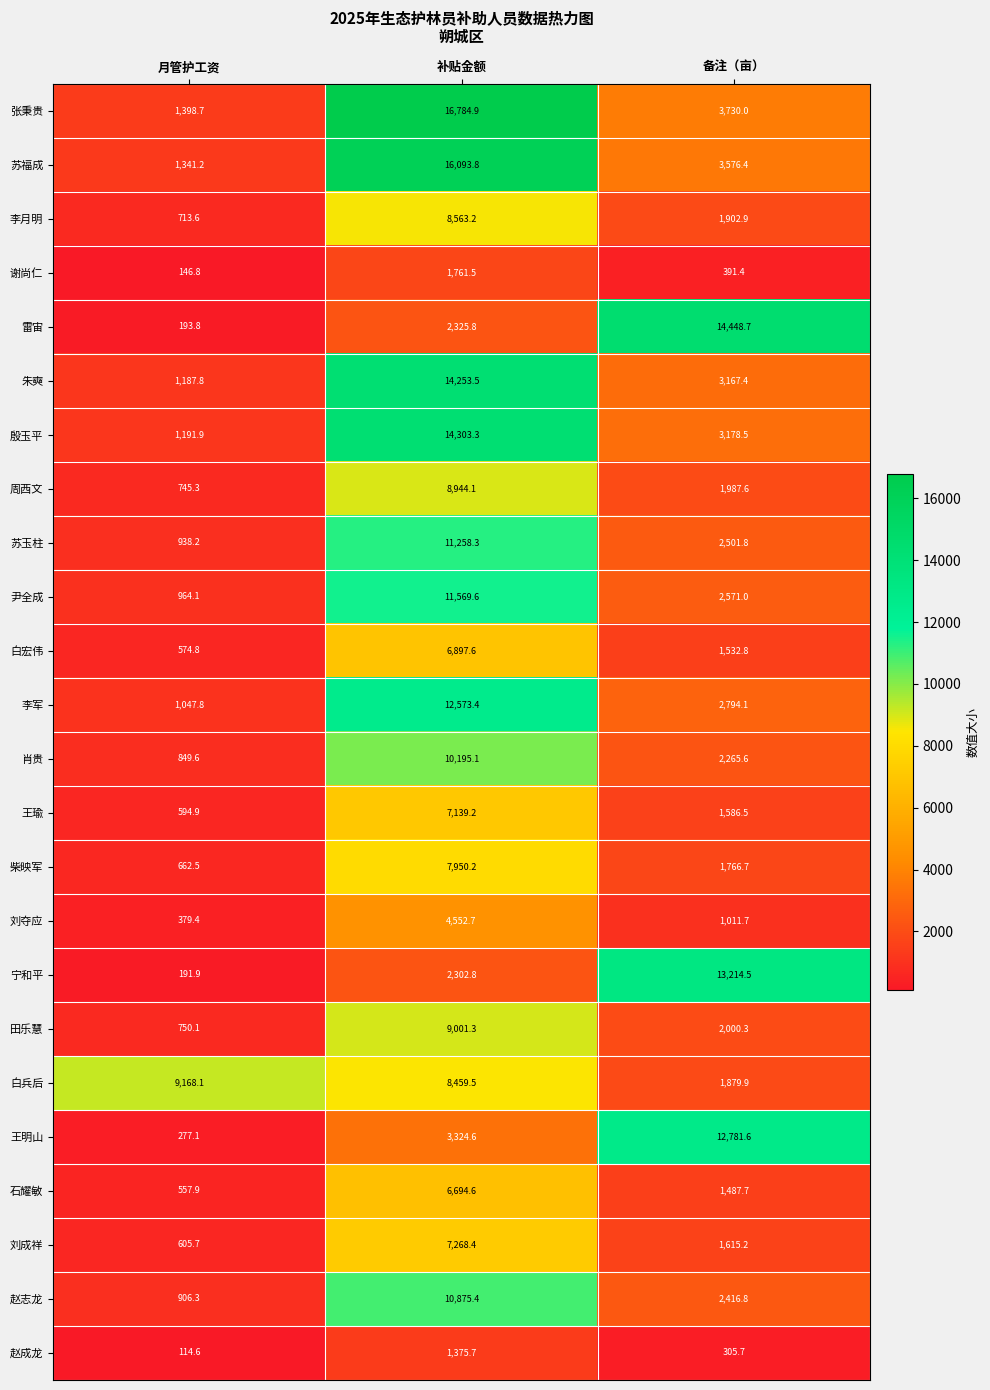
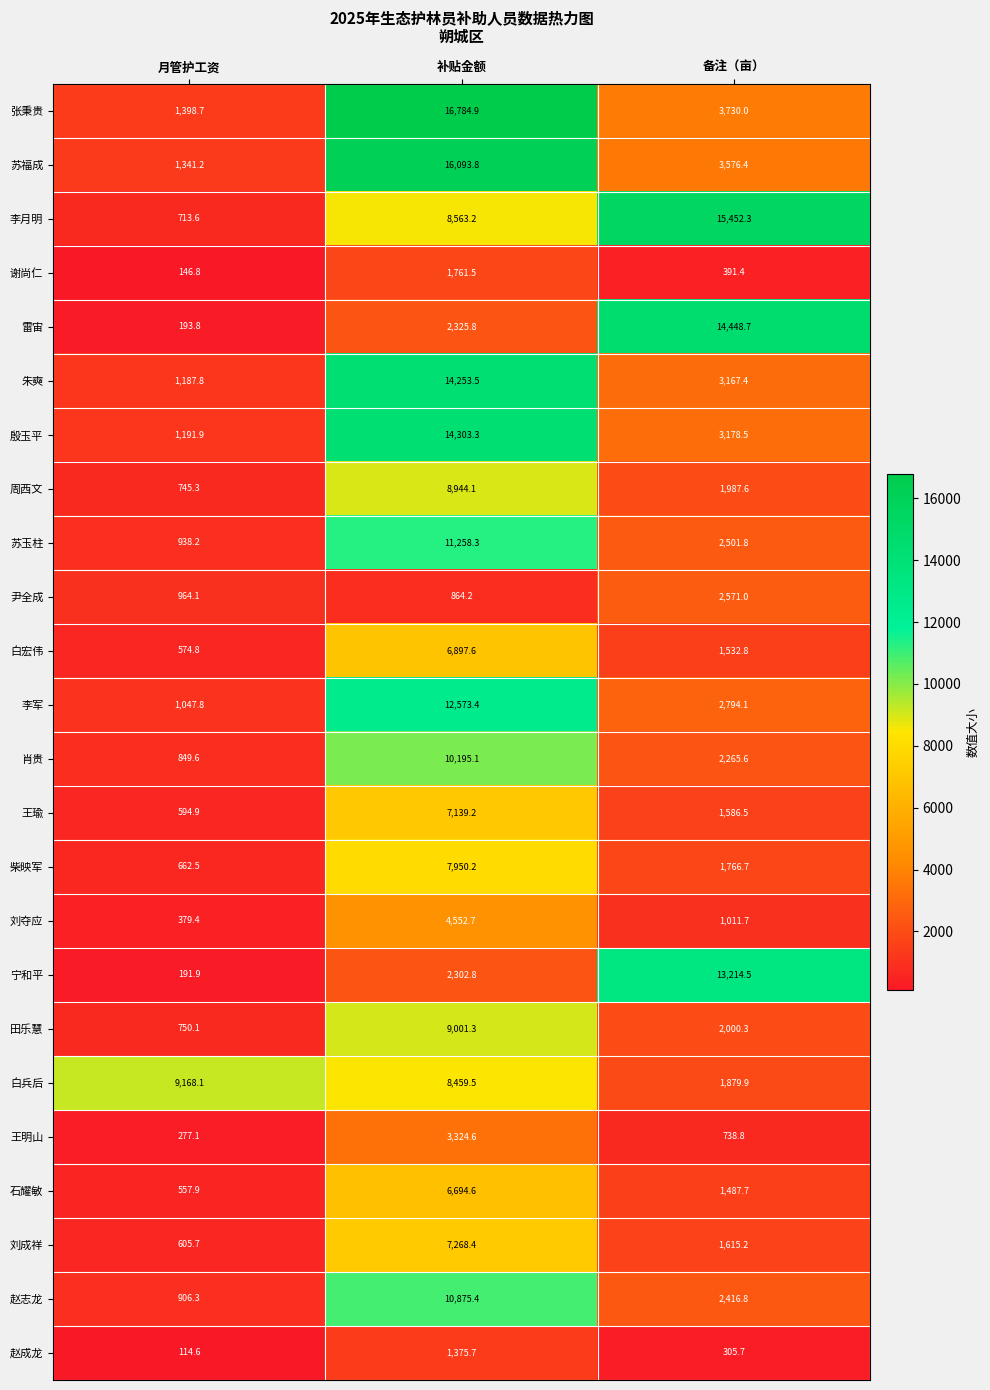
李月明, 备注（亩）: 1,902.9 -> 15,452.3
尹全成, 补贴金额: 11,569.6 -> 864.2
王明山, 备注（亩）: 12,781.6 -> 738.8
